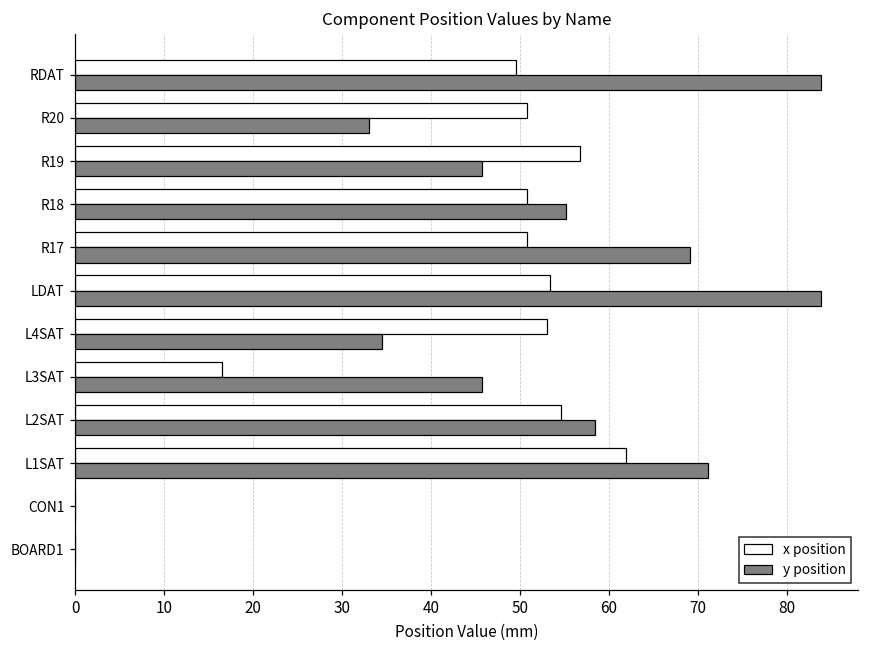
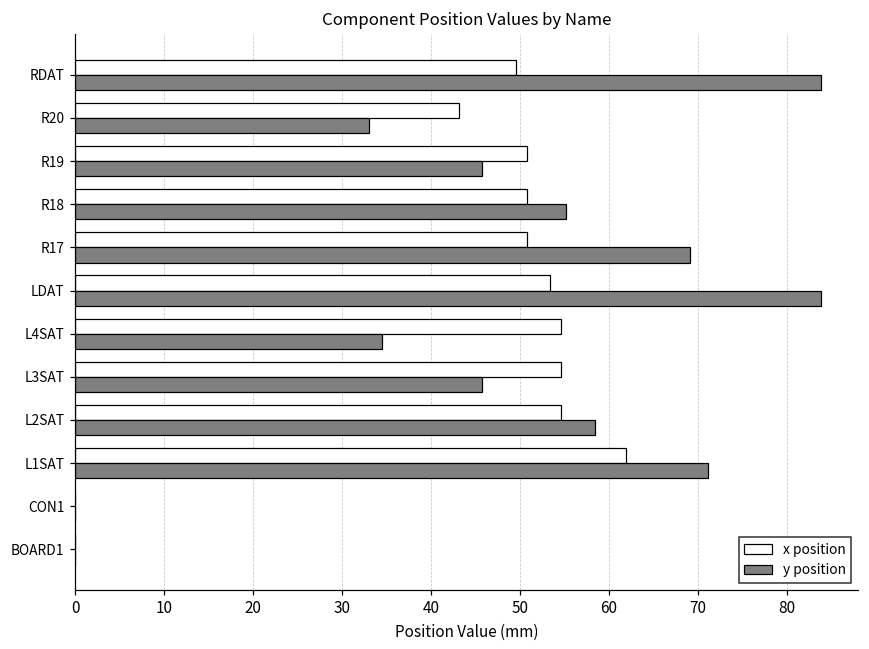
x position, R20: 51 -> 43
x position, R19: 57 -> 51
x position, L4SAT: 53 -> 55
x position, L3SAT: 16 -> 55
